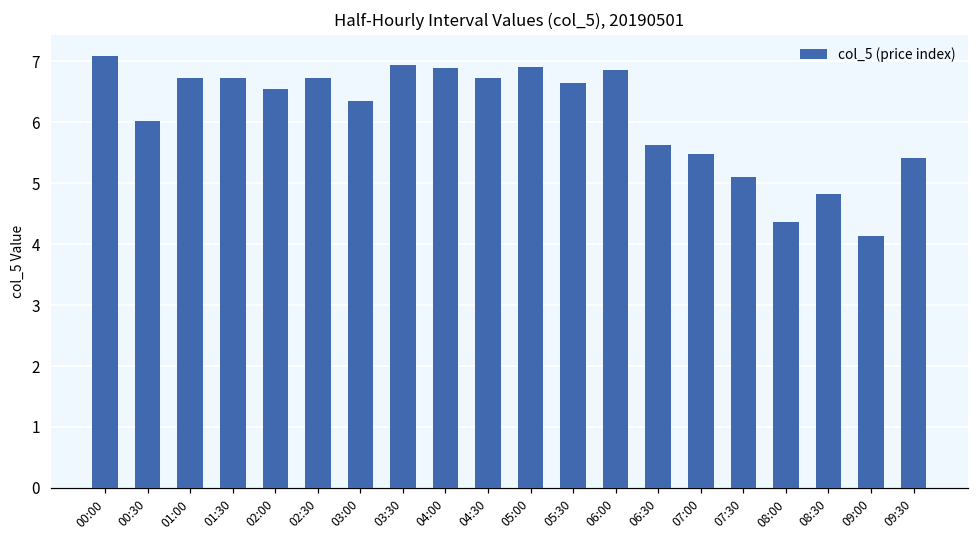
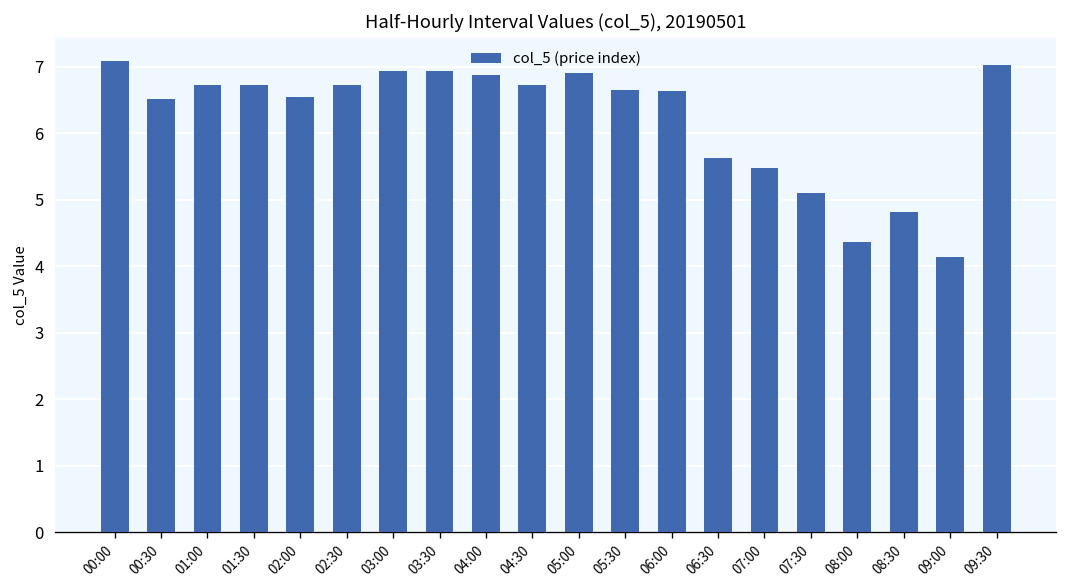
00:30: 6.0 -> 6.5
03:00: 6.3 -> 6.9
06:00: 6.9 -> 6.6
09:30: 5.4 -> 7.0
